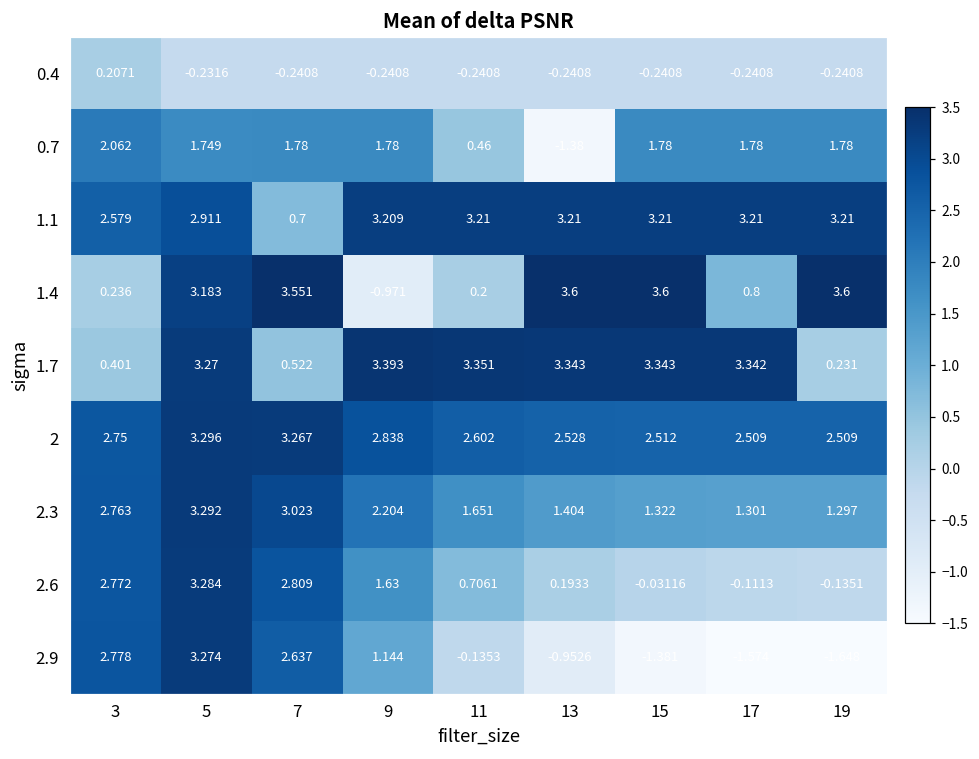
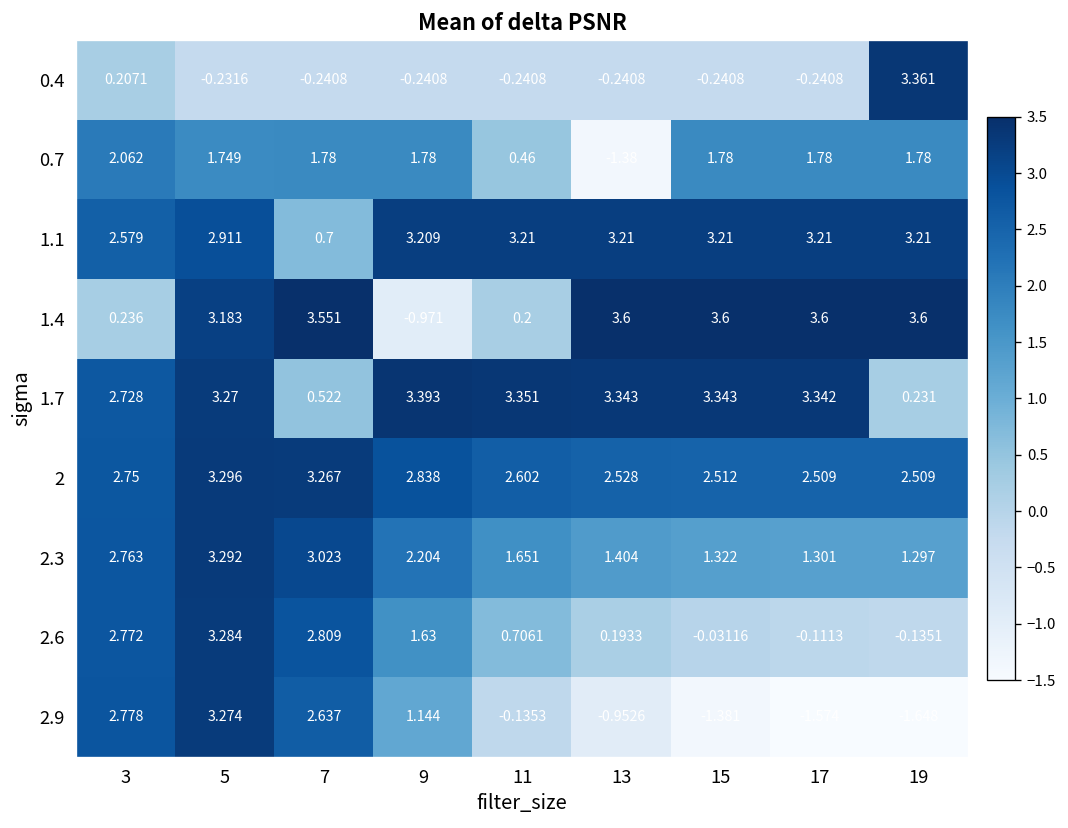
0.4, 19: -0.2408 -> 3.361
1.4, 17: 0.8 -> 3.6
1.7, 3: 0.401 -> 2.728
